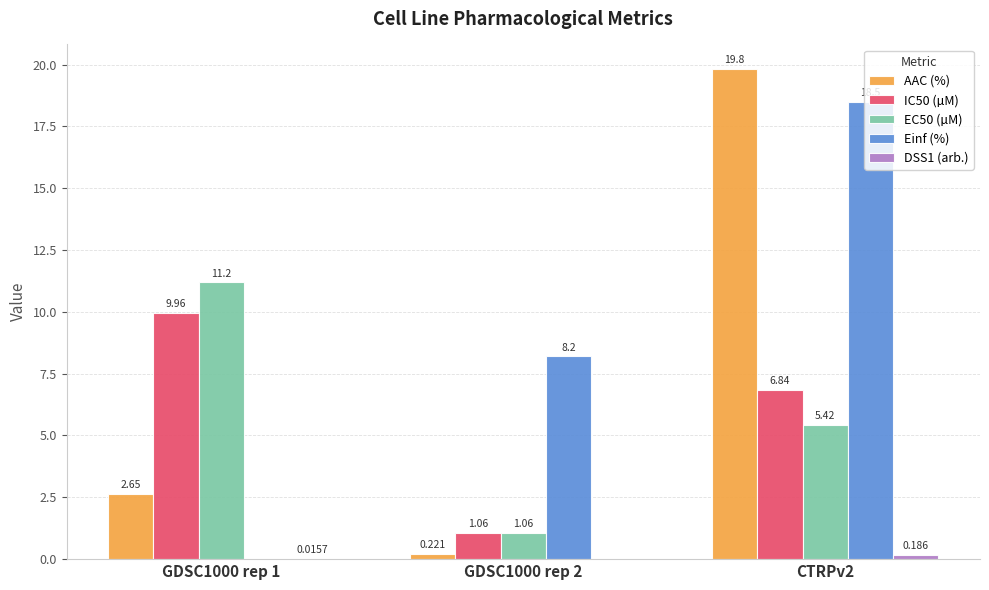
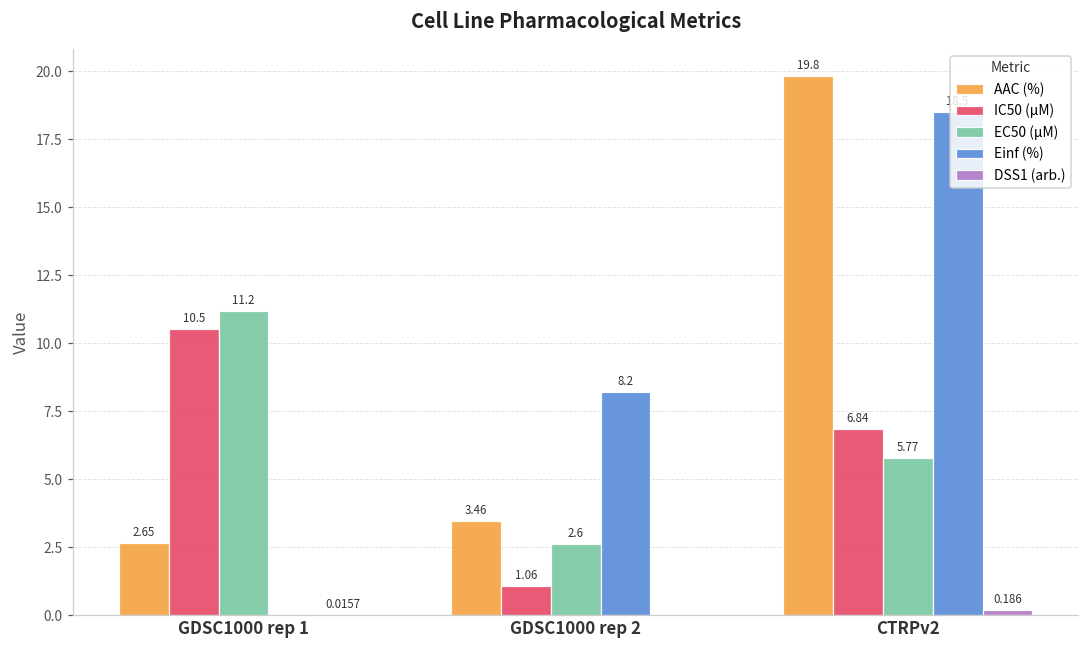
IC50 (µM), GDSC1000 rep 1: 9.96 -> 10.5
AAC (%), GDSC1000 rep 2: 0.221 -> 3.46
EC50 (µM), GDSC1000 rep 2: 1.06 -> 2.6
EC50 (µM), CTRPv2: 5.42 -> 5.77
